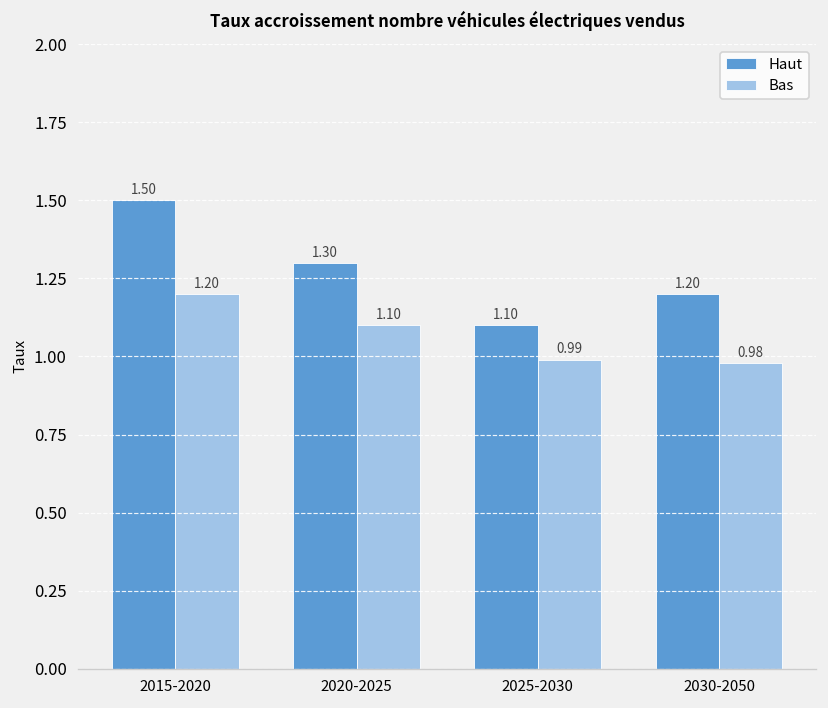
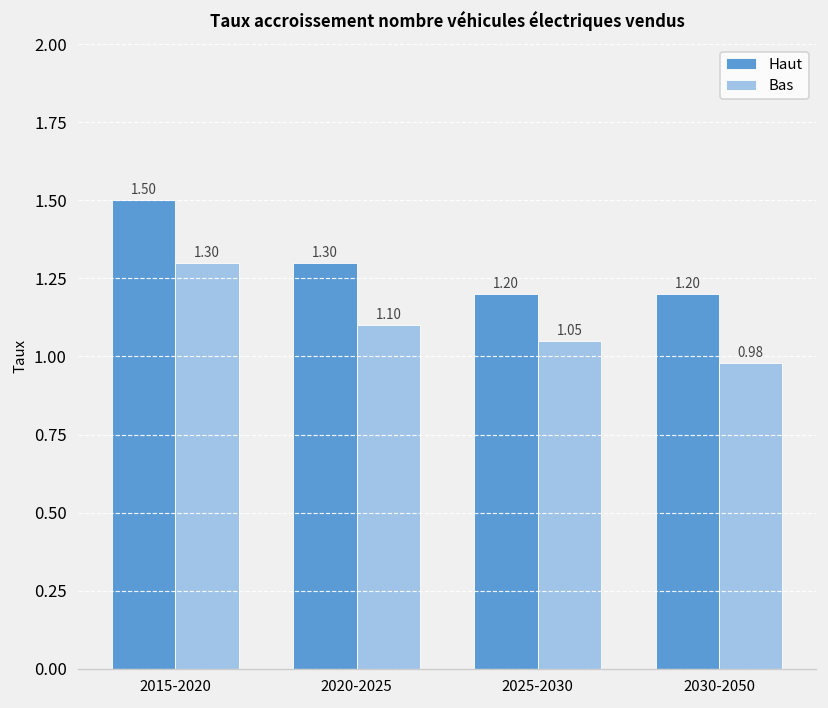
Bas, 2015-2020: 1.20 -> 1.30
Haut, 2025-2030: 1.10 -> 1.20
Bas, 2025-2030: 0.99 -> 1.05
